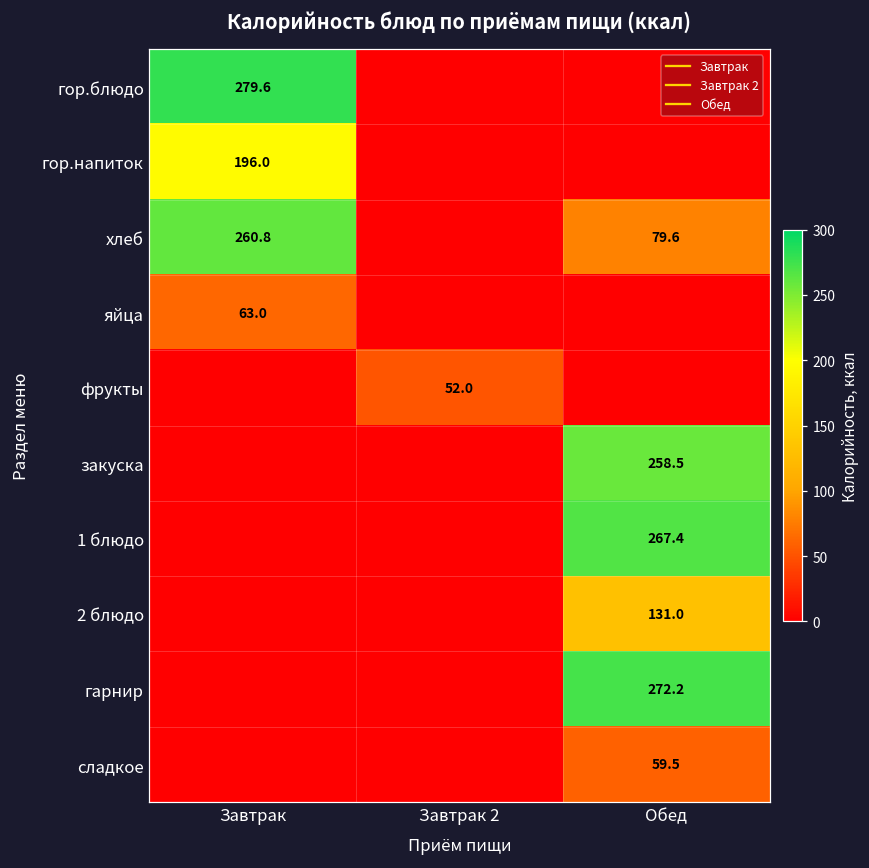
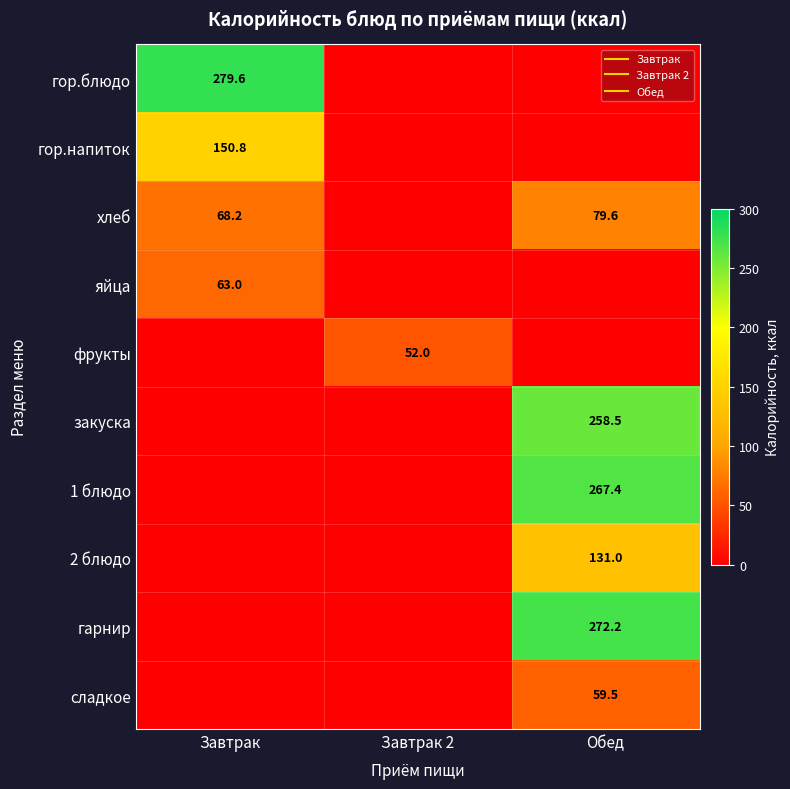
гор.напиток, Завтрак: 196.0 -> 150.8
хлеб, Завтрак: 260.8 -> 68.2
